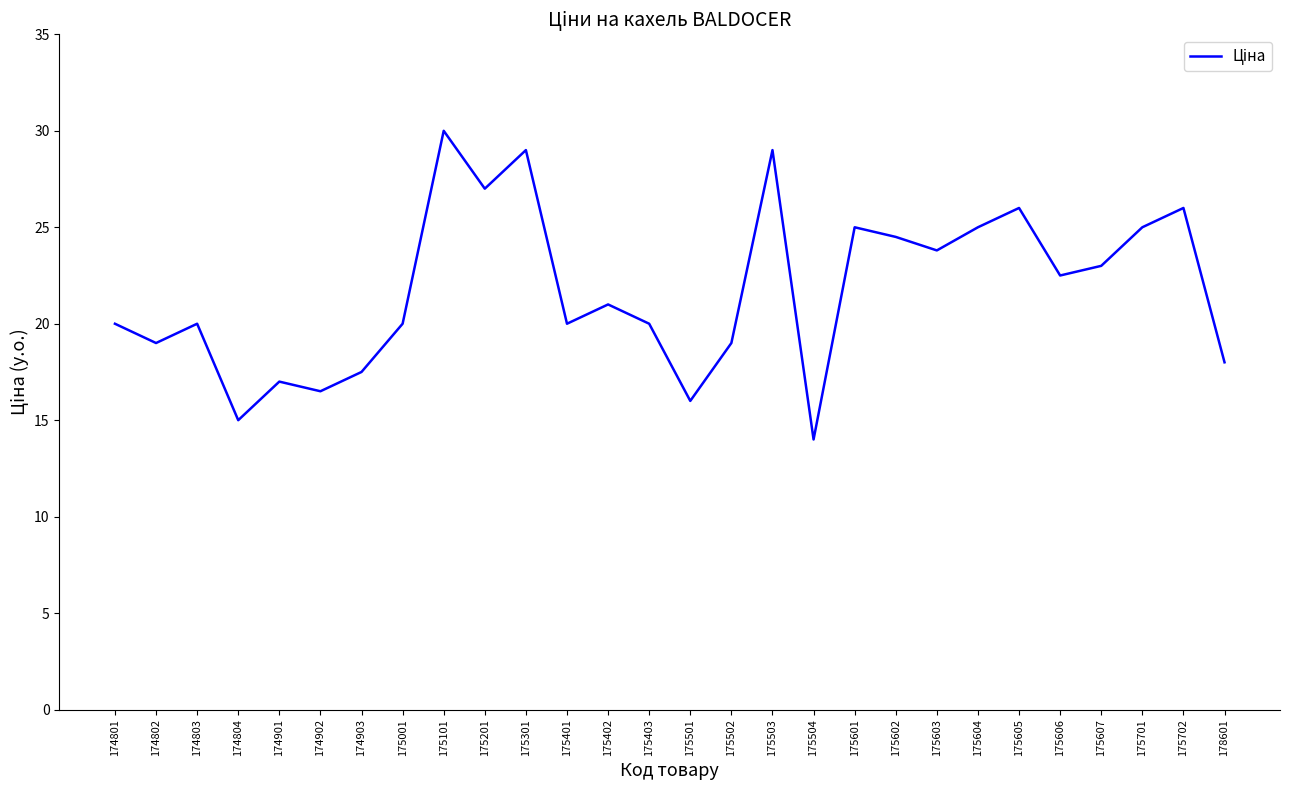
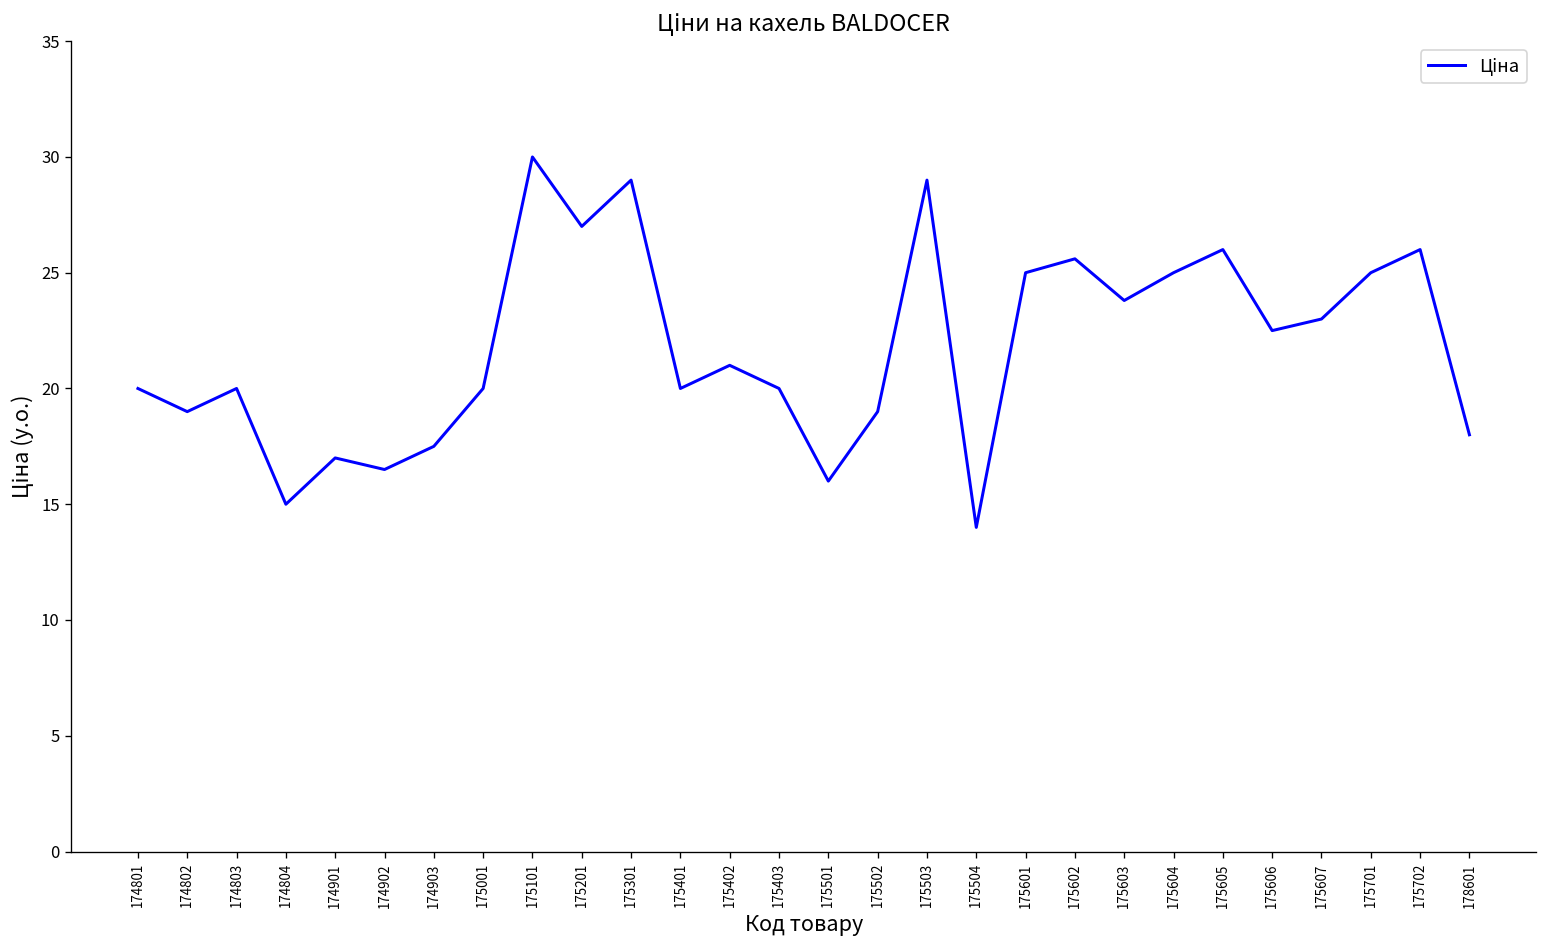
175602: 24.5 -> 25.6
